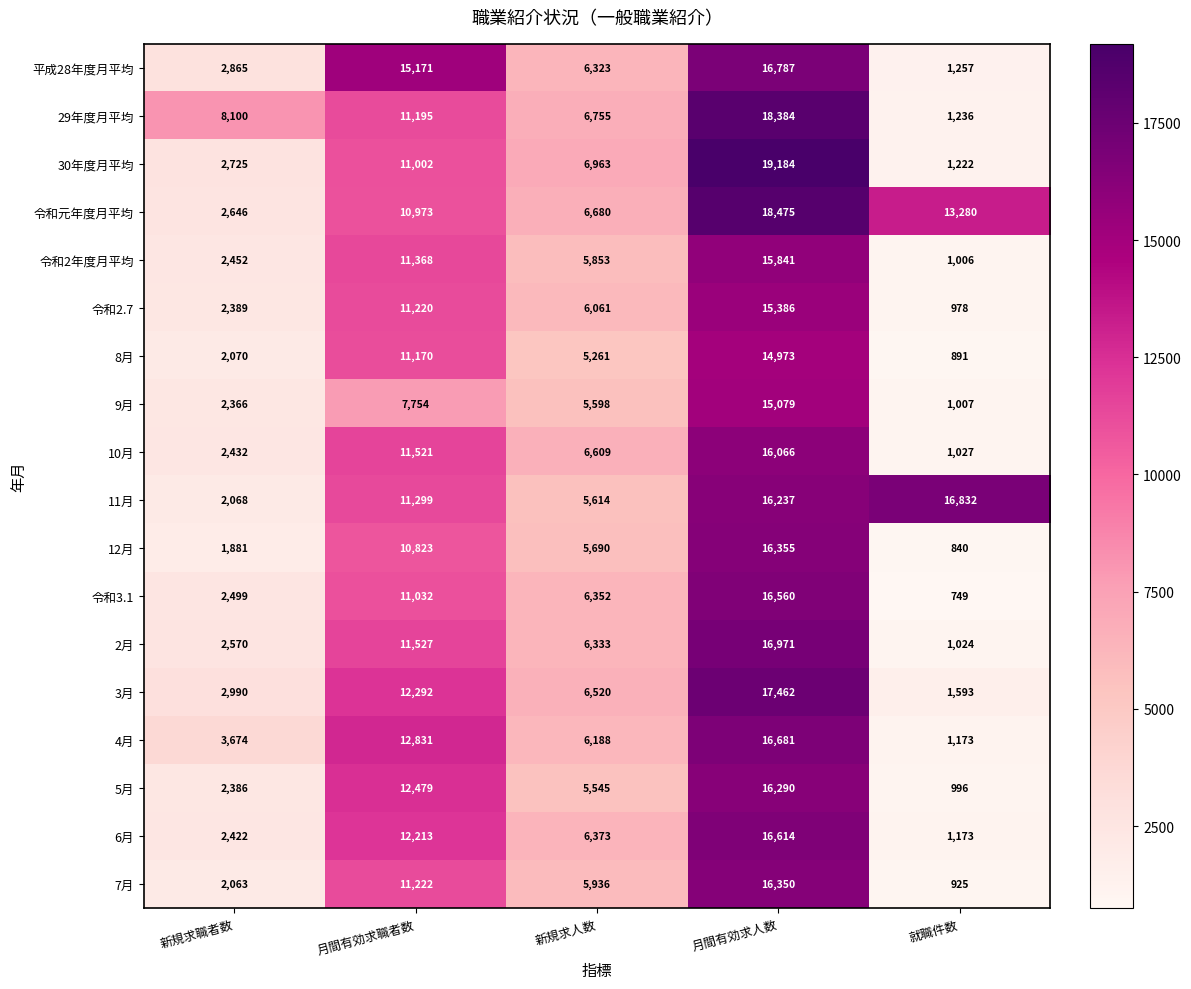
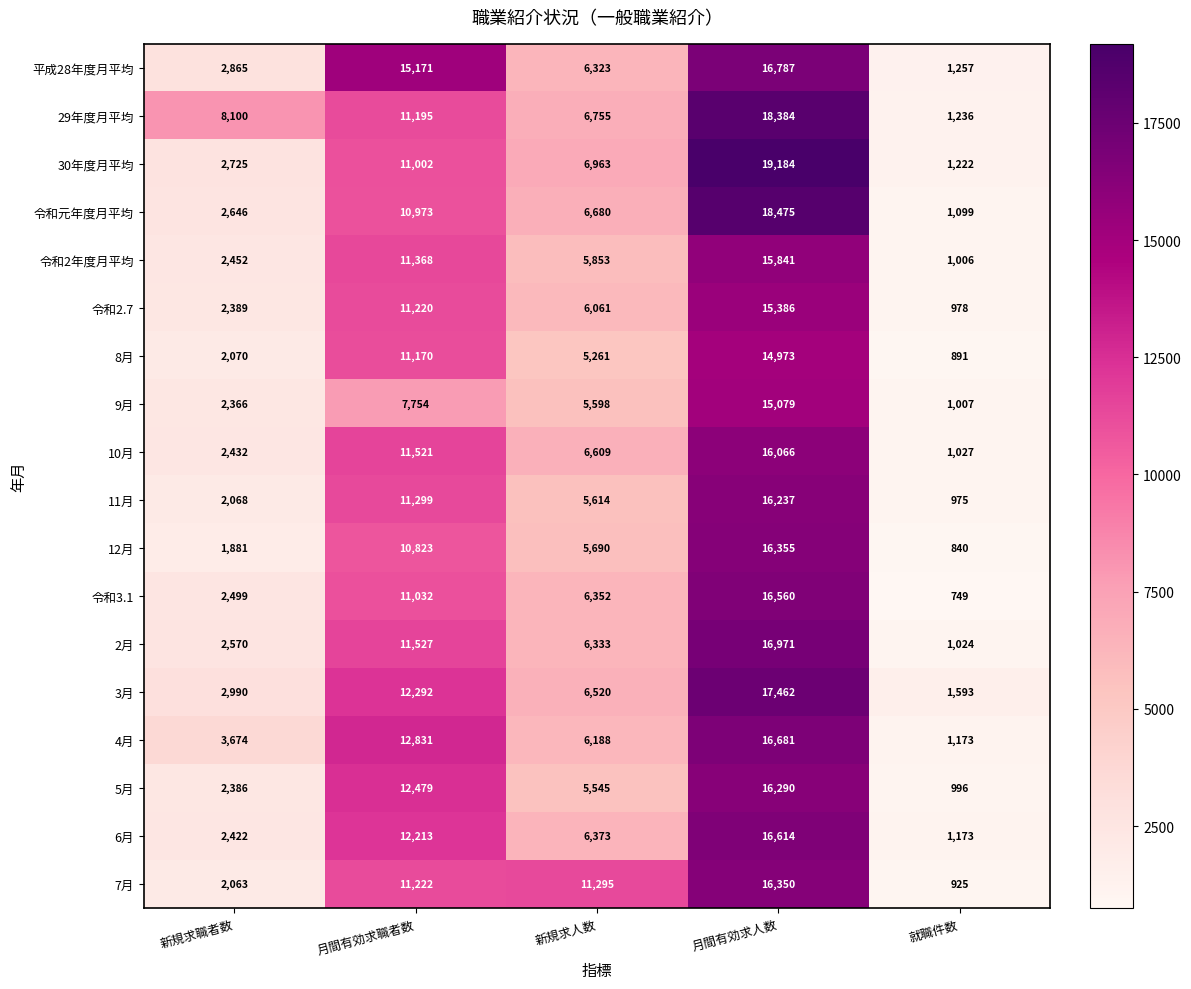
令和元年度月平均, 就職件数: 13,280 -> 1,099
11月, 就職件数: 16,832 -> 975
7月, 新規求人数: 5,936 -> 11,295
